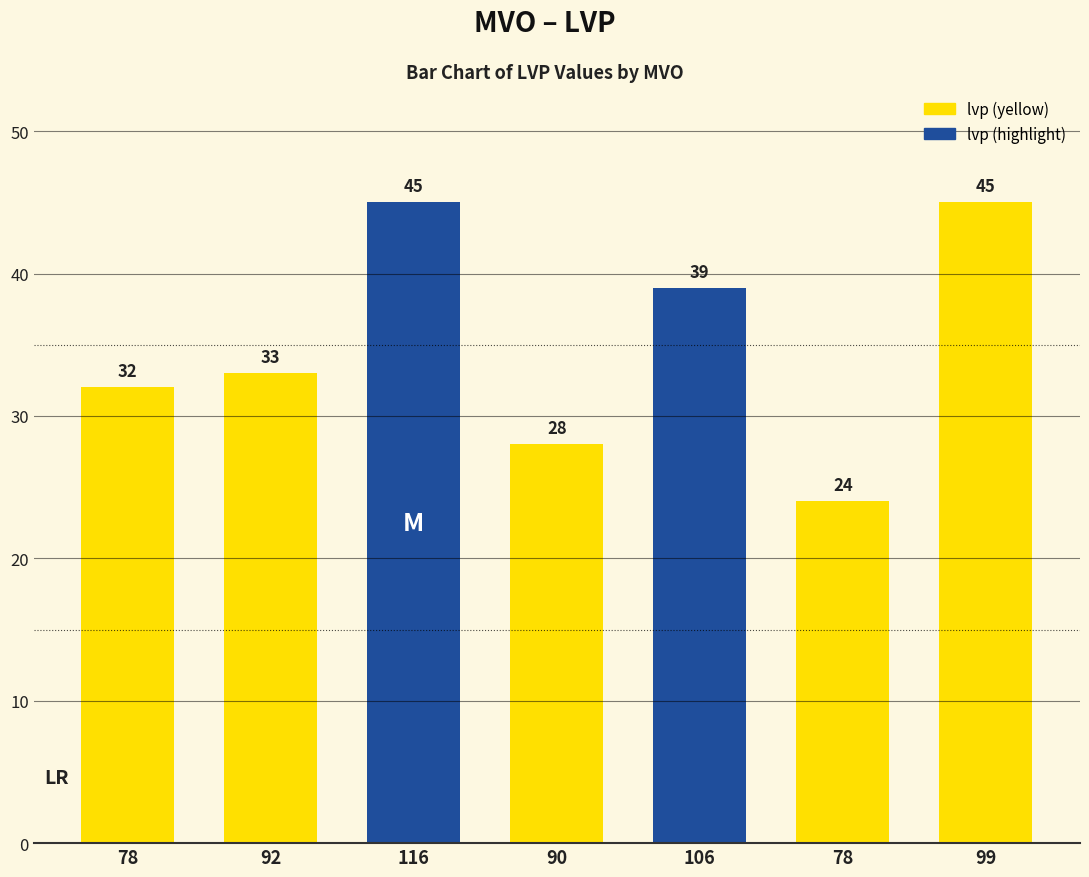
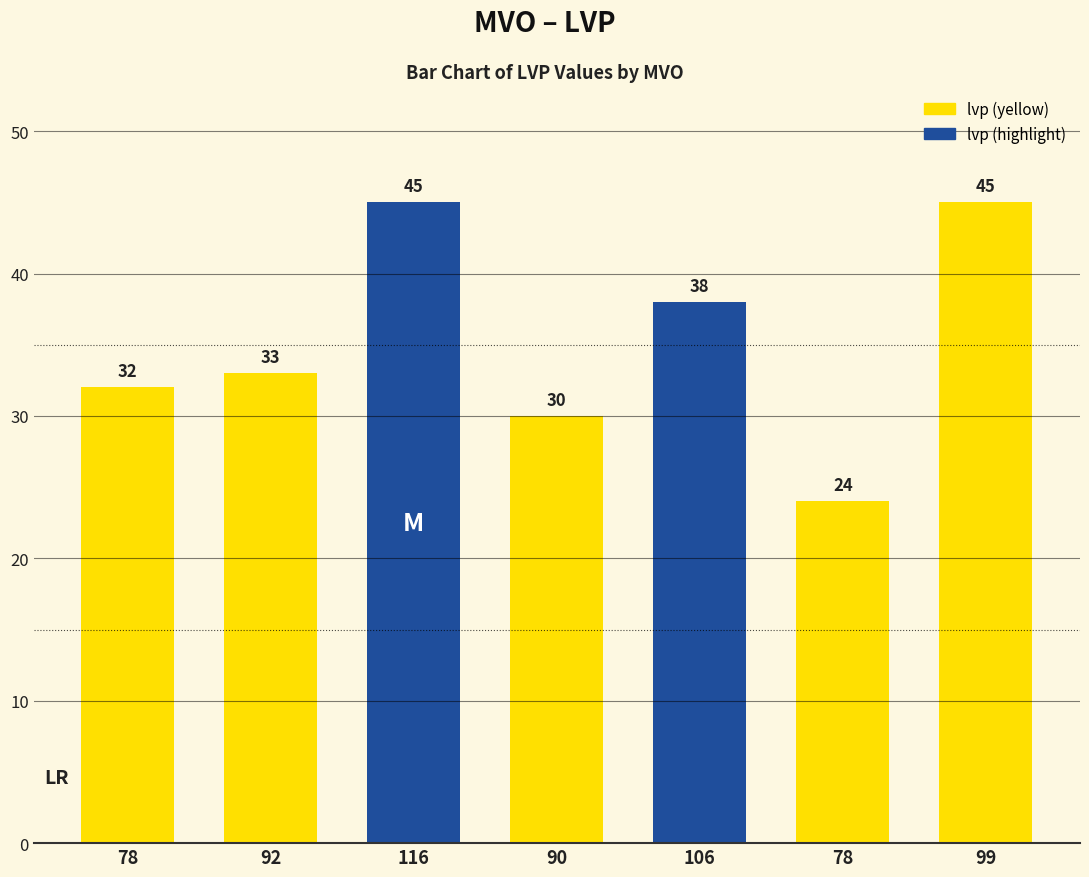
90: 28 -> 30
106: 39 -> 38
